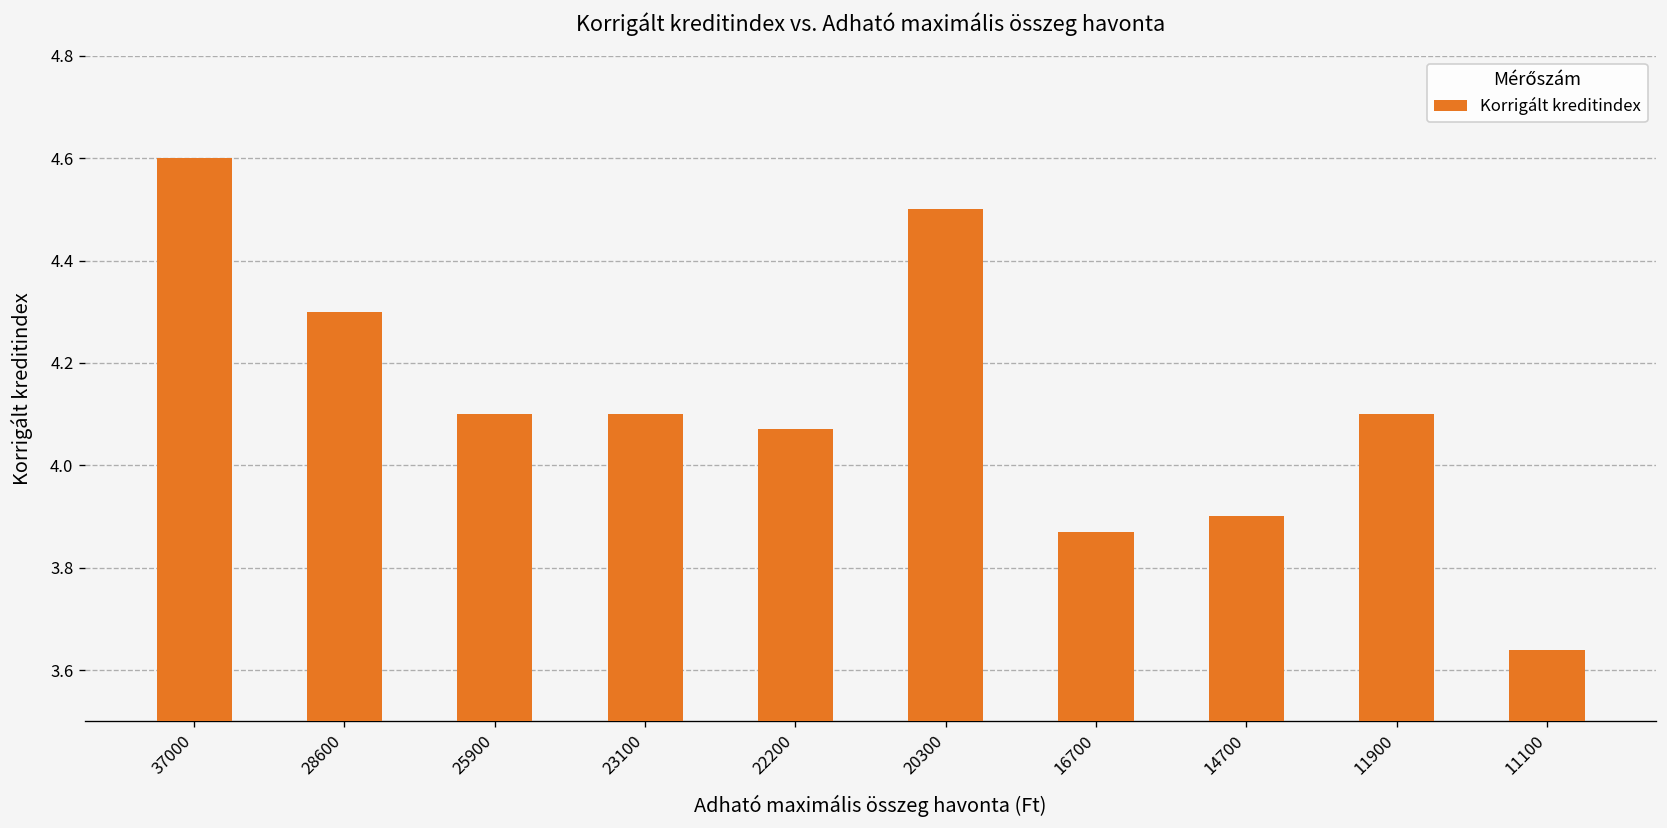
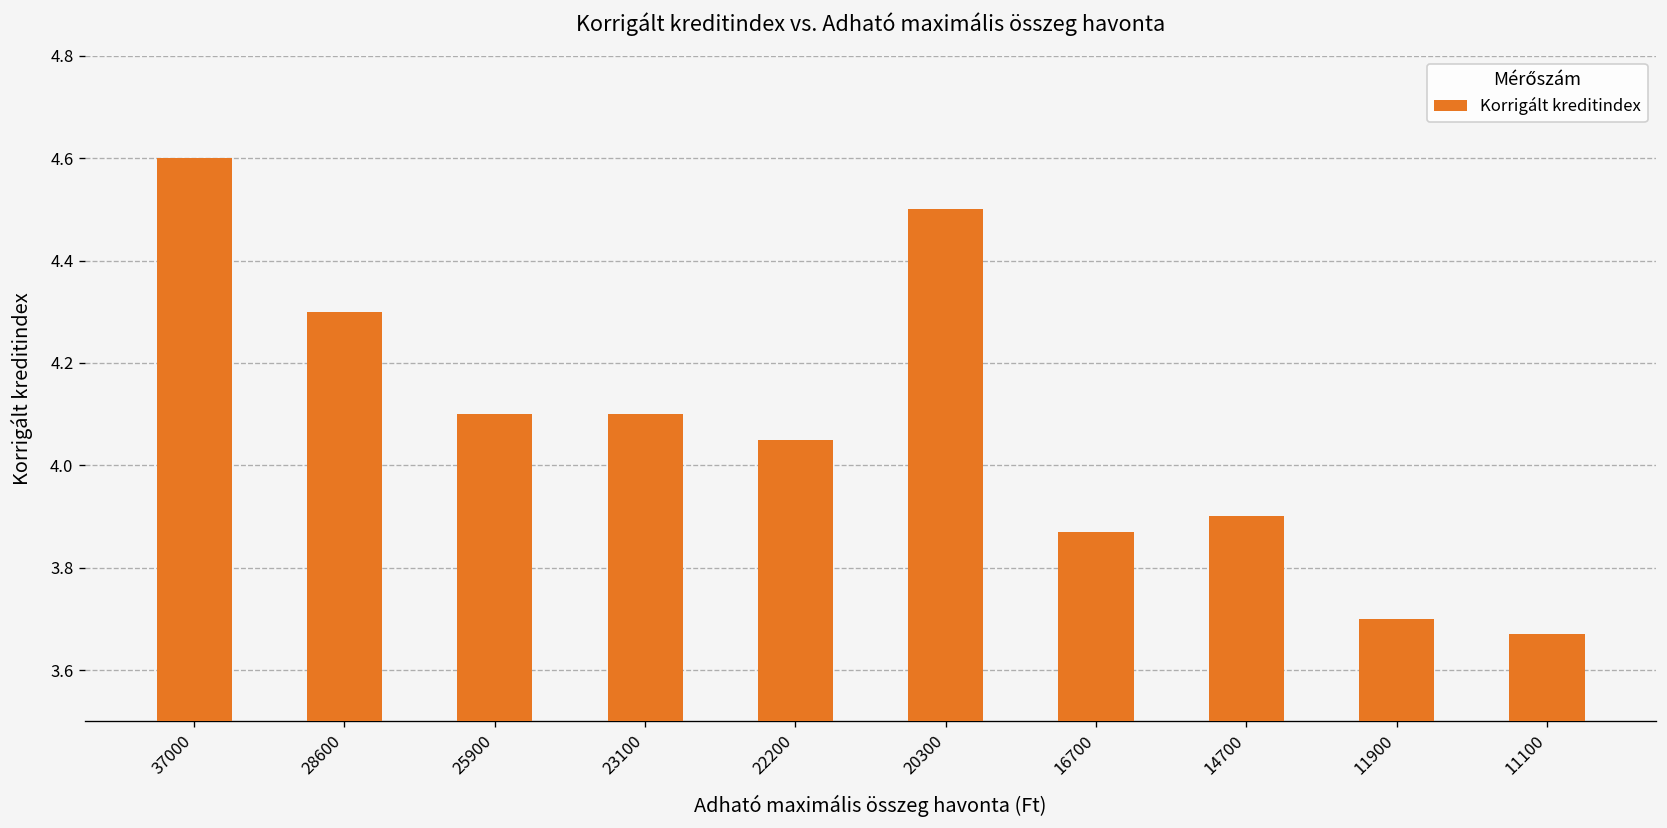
22200: 4.07 -> 4.05
11900: 4.1 -> 3.7
11100: 3.64 -> 3.67
